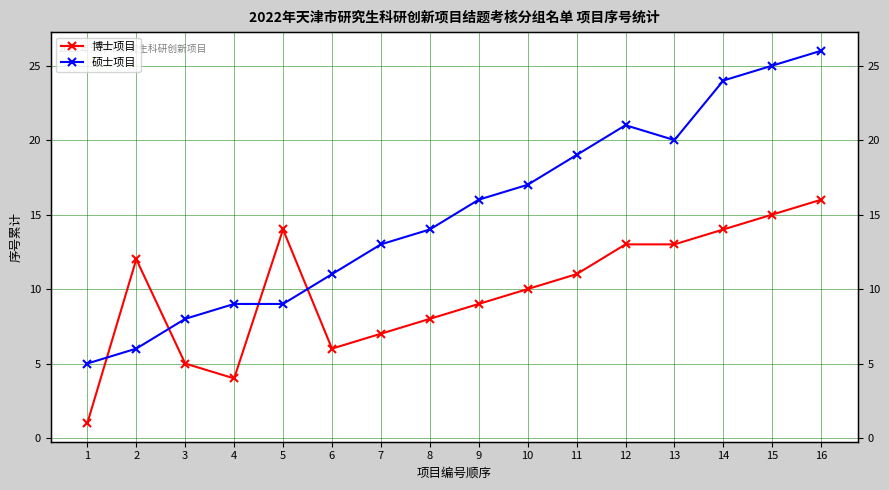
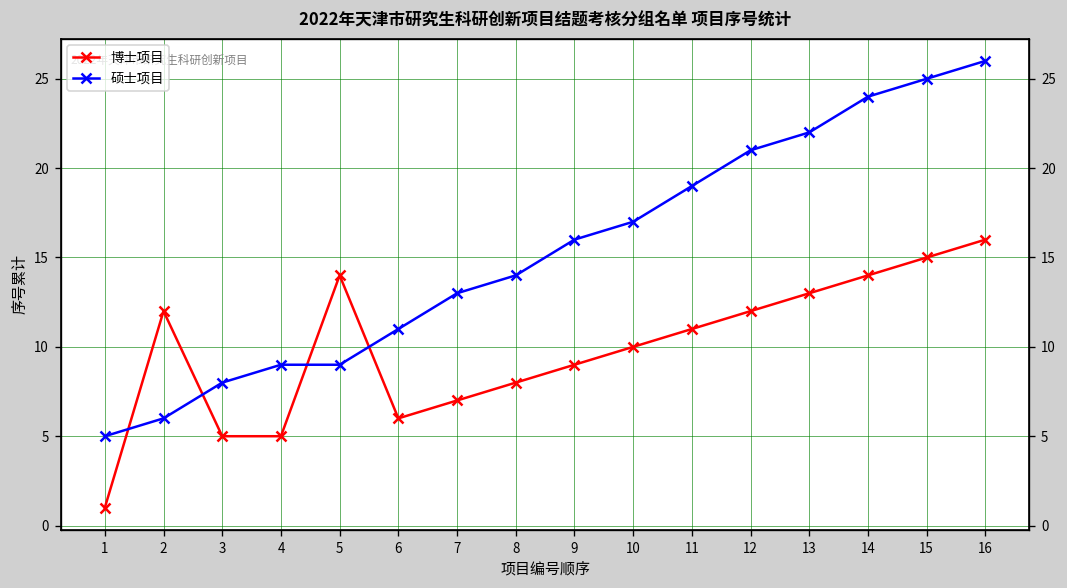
博士项目, 4: 4 -> 5
博士项目, 12: 13 -> 12
硕士项目, 13: 20 -> 22
